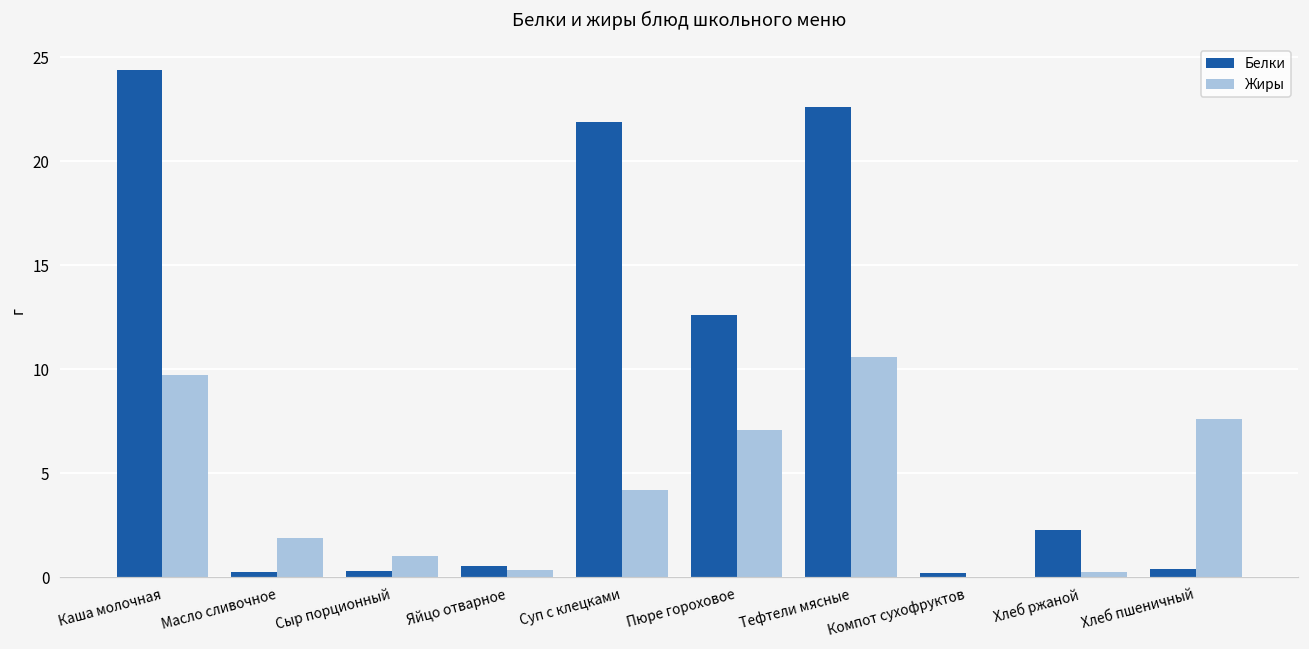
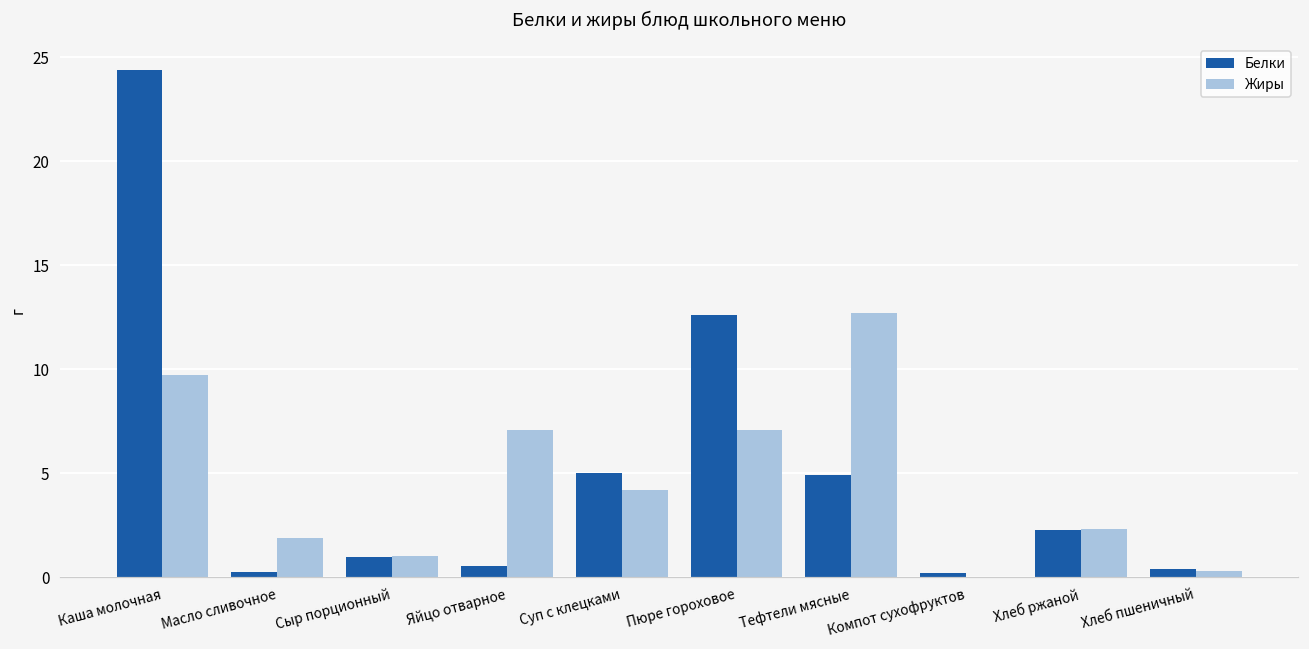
Белки, Сыр порционный: 0.3 -> 1.0
Жиры, Яйцо отварное: 0.3 -> 7.1
Белки, Суп с клецками: 21.9 -> 5.0
Белки, Тефтели мясные: 22.6 -> 4.9
Жиры, Тефтели мясные: 10.6 -> 12.7
Жиры, Хлеб ржаной: 0.2 -> 2.3
Жиры, Хлеб пшеничный: 7.6 -> 0.3
